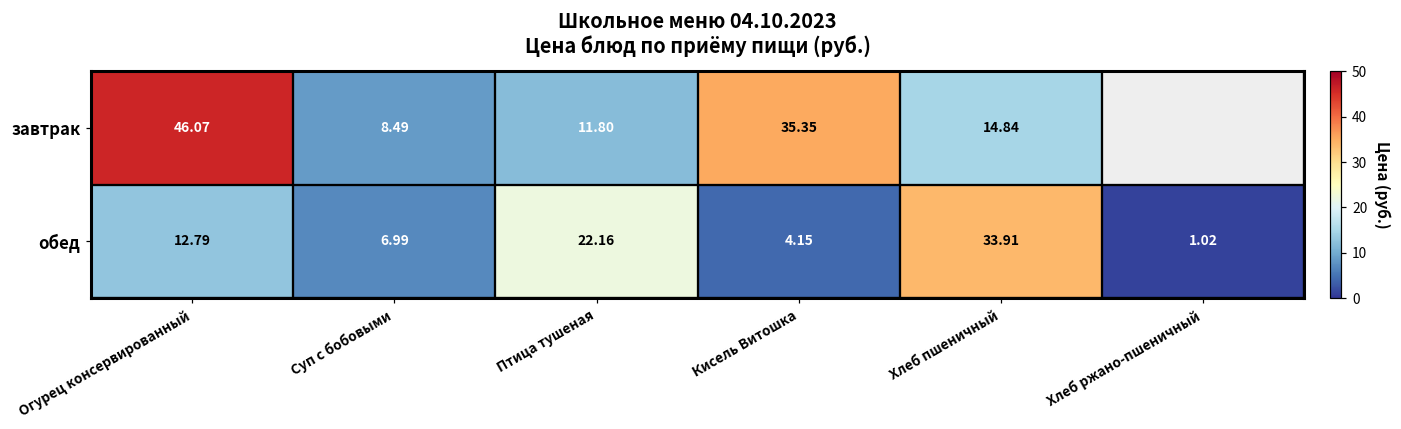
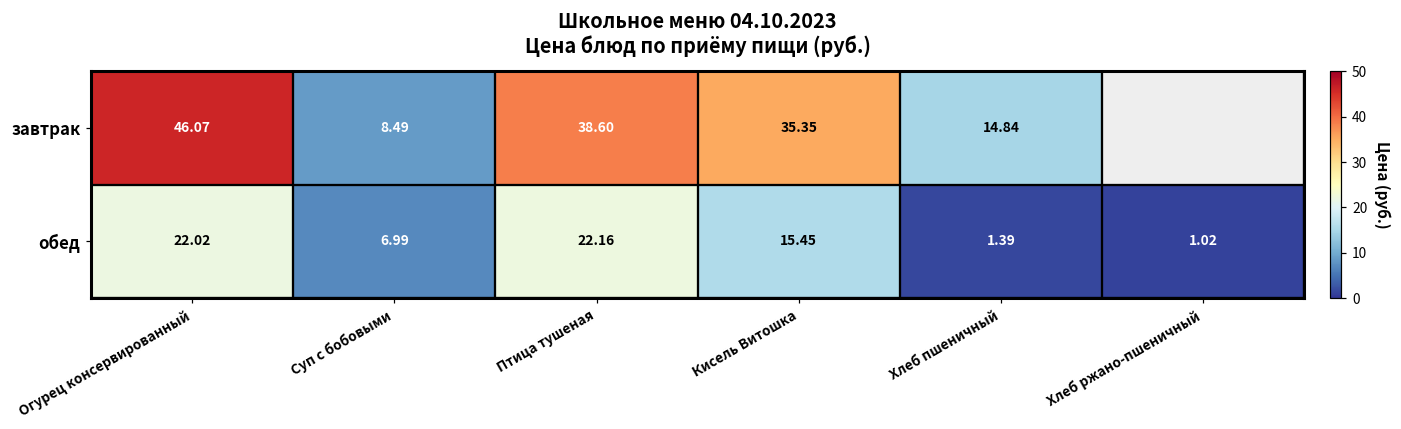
завтрак, Птица тушеная: 11.80 -> 38.60
обед, Огурец консервированный: 12.79 -> 22.02
обед, Кисель Витошка: 4.15 -> 15.45
обед, Хлеб пшеничный: 33.91 -> 1.39
